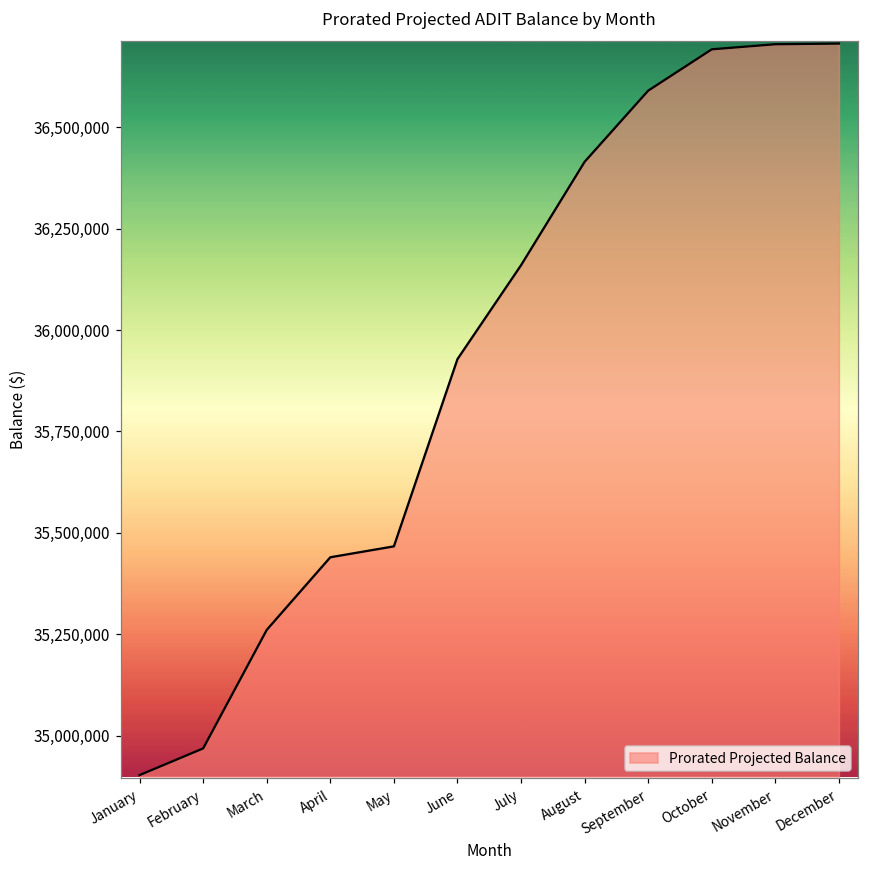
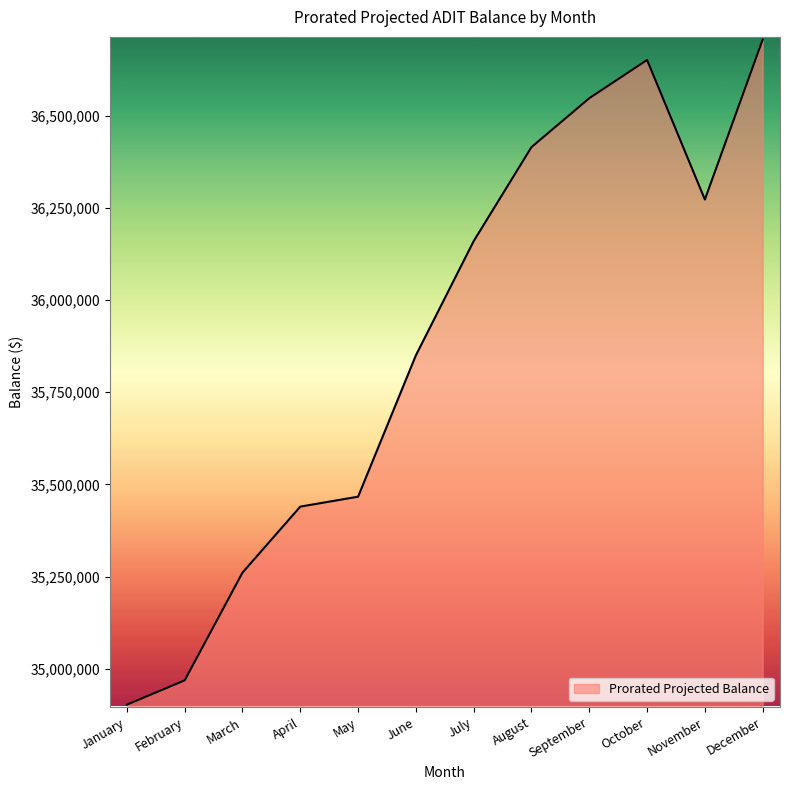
June: 35,930,000 -> 35,850,000
September: 36,590,000 -> 36,550,000
October: 36,690,000 -> 36,650,000
November: 36,700,000 -> 36,270,000
